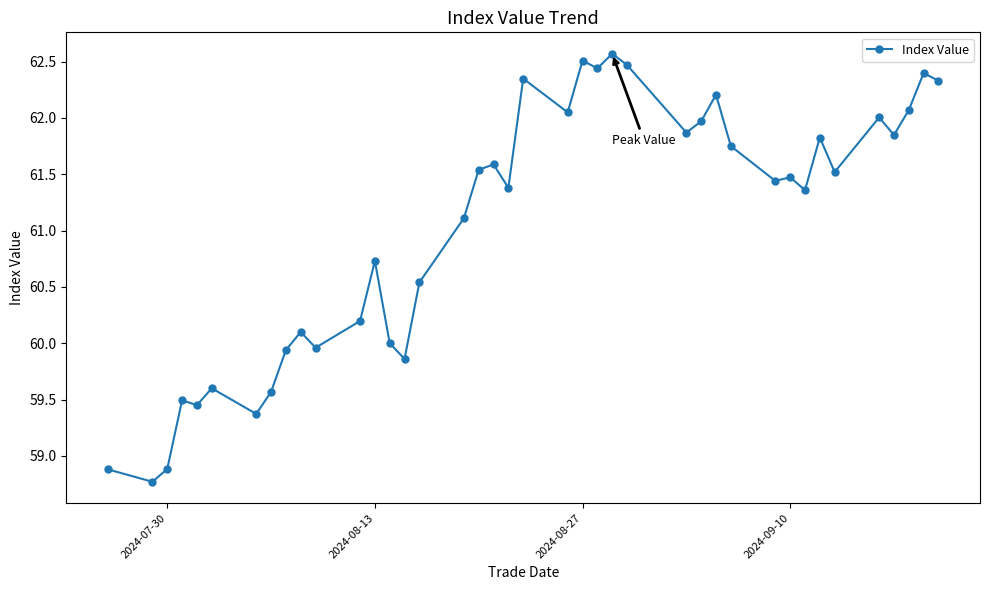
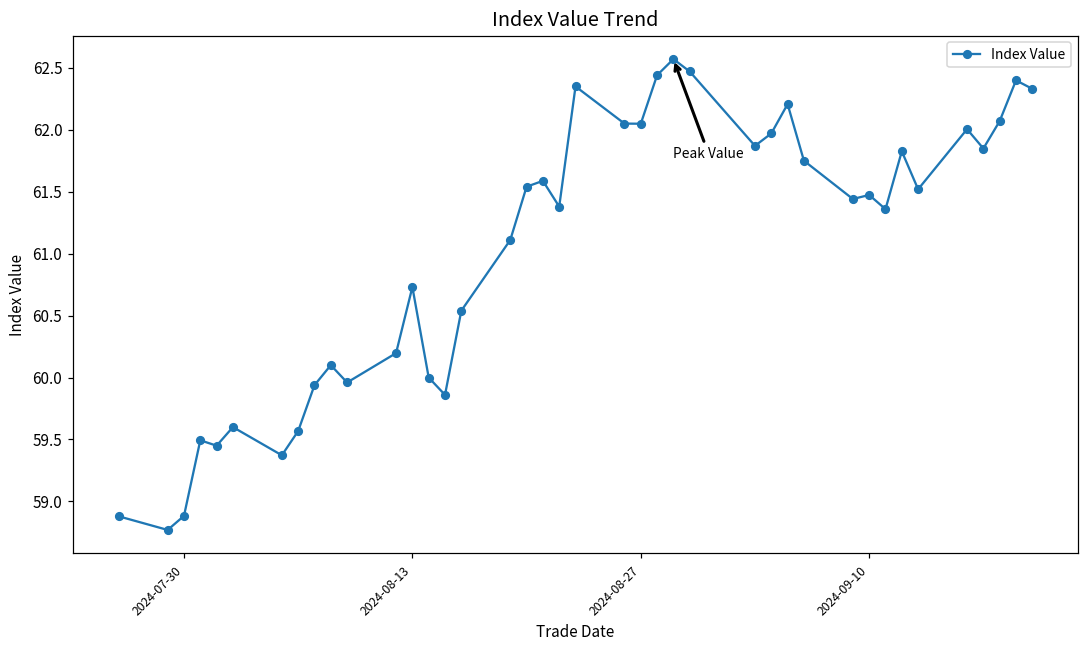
2024-08-27: 62.51 -> 62.05
